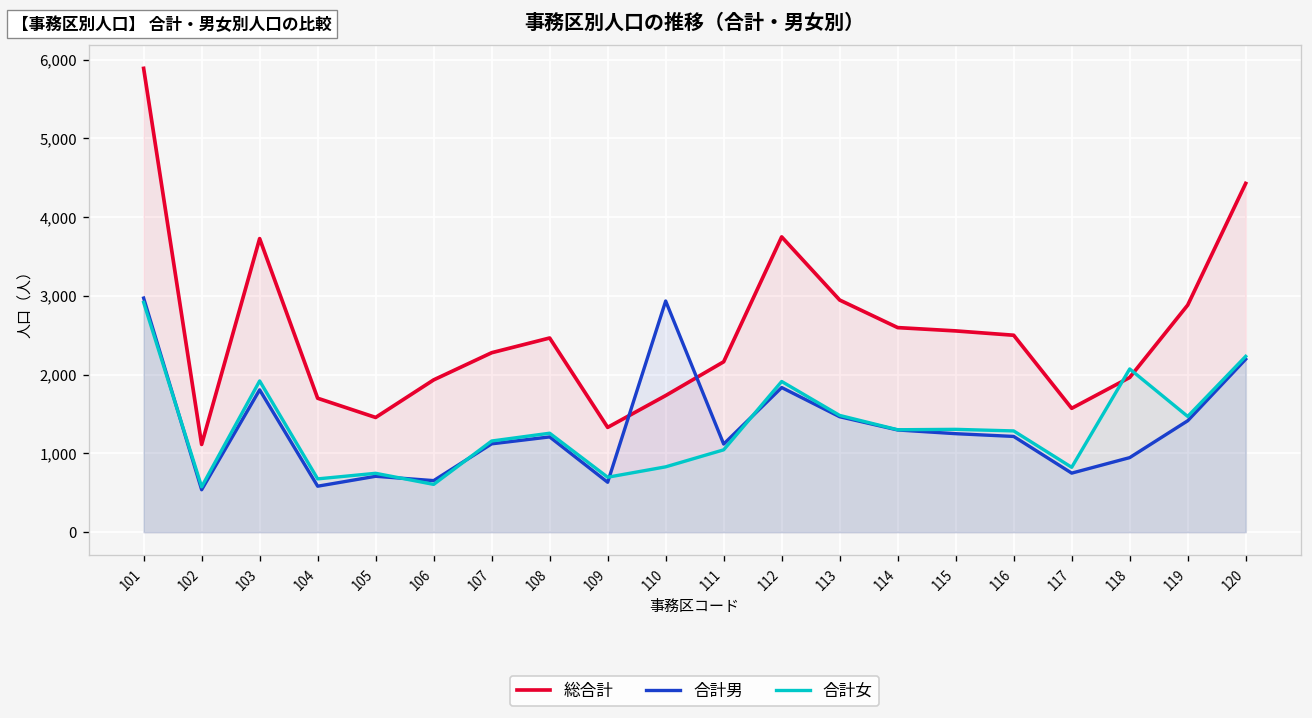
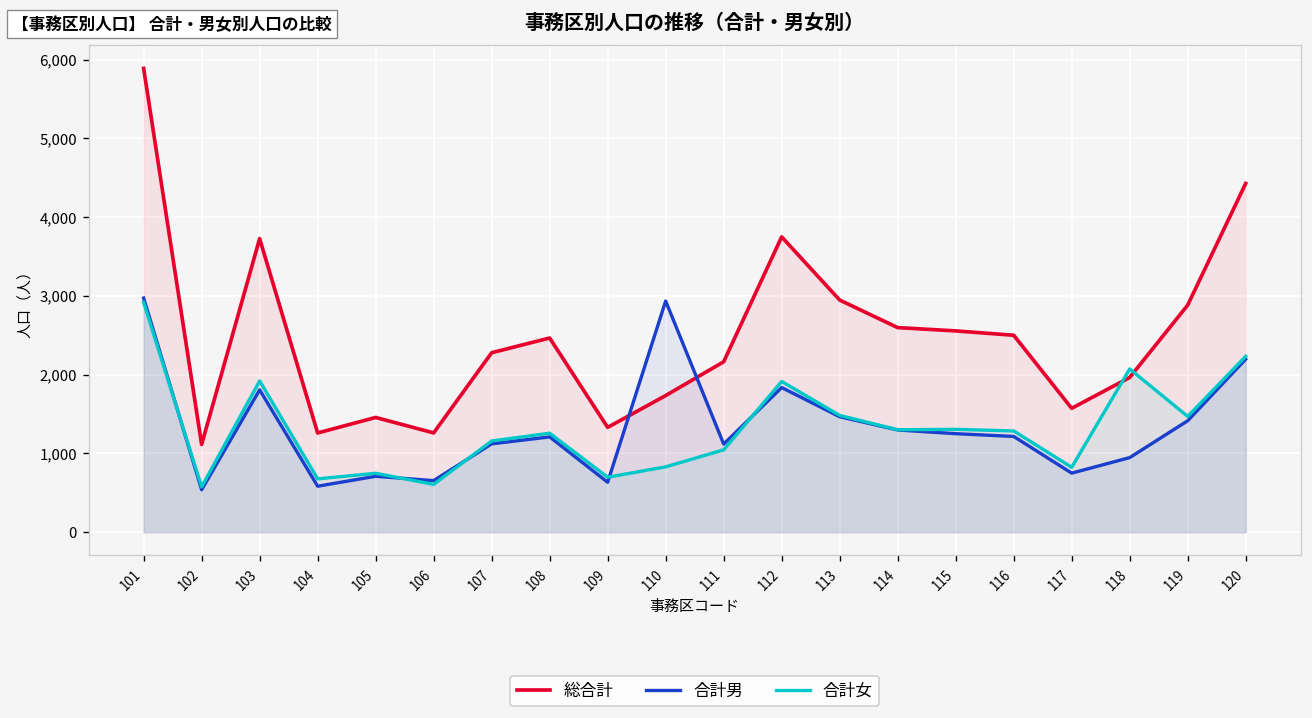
総合計, 104: 1,700 -> 1,300
総合計, 106: 1,900 -> 1,300
